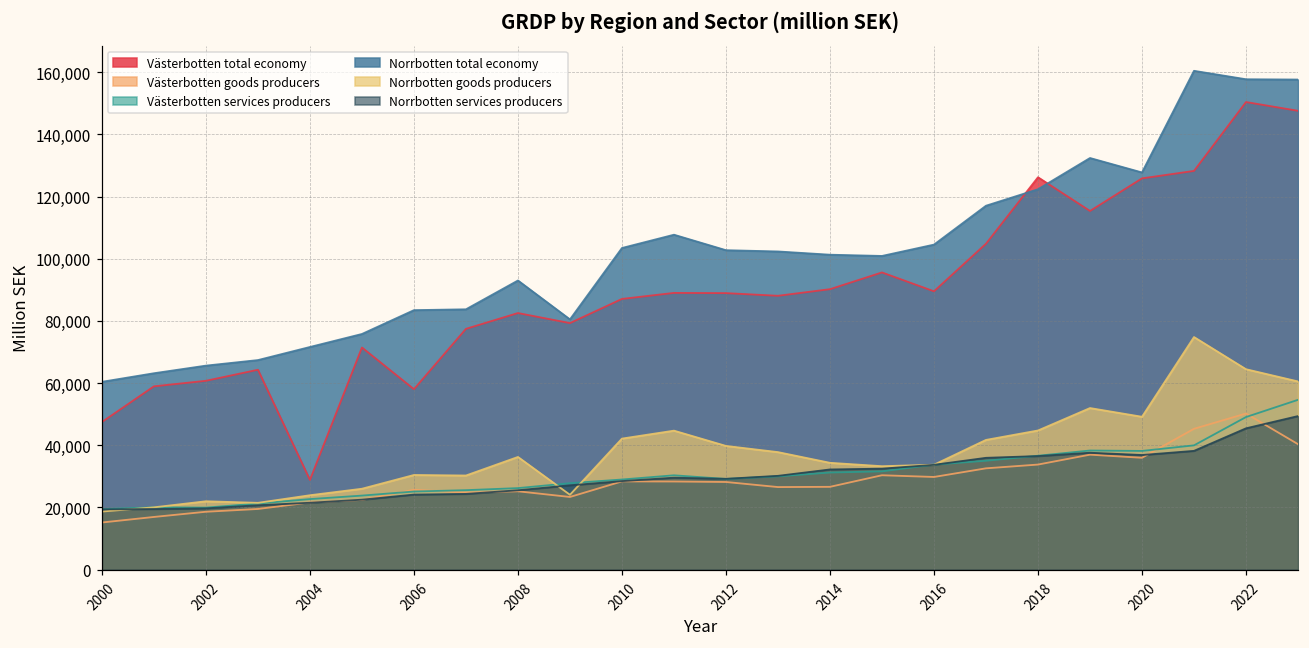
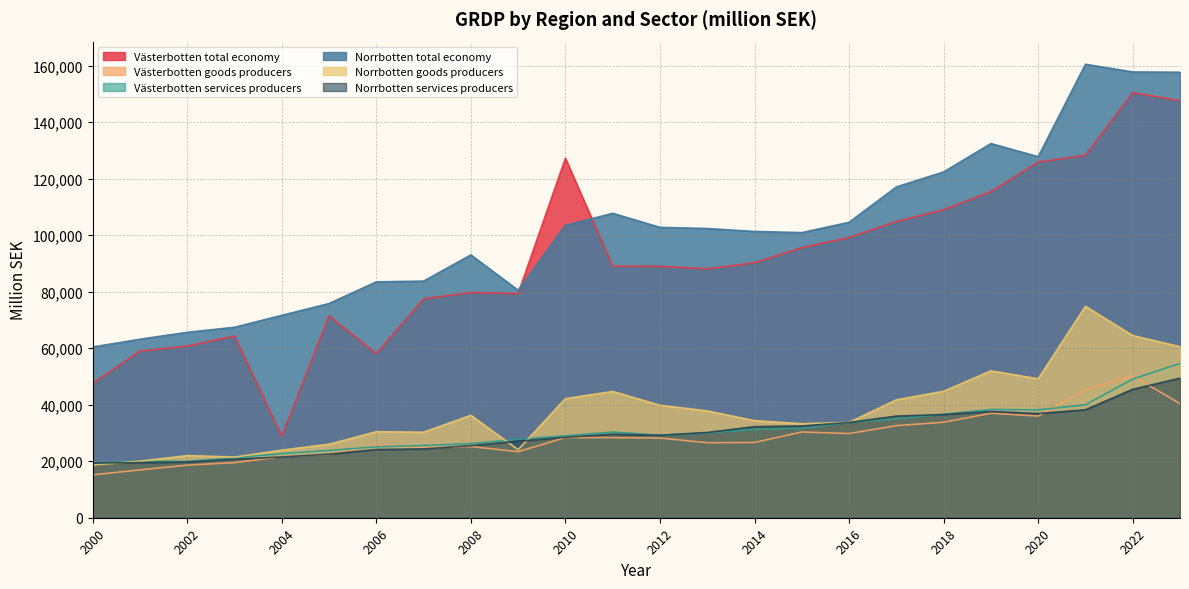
Västerbotten total economy, 2008: 83,000 -> 80,000
Västerbotten total economy, 2010: 87,000 -> 127,000
Västerbotten total economy, 2016: 90,000 -> 99,000
Västerbotten total economy, 2018: 126,000 -> 109,000
